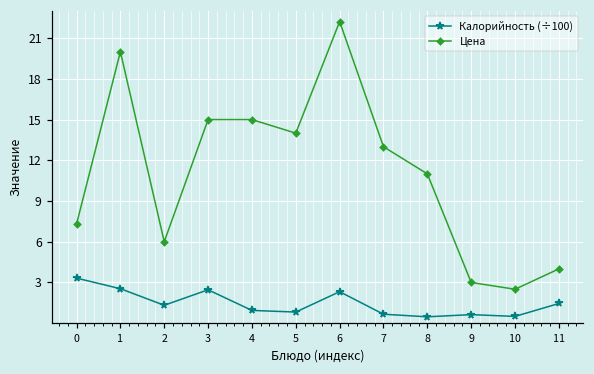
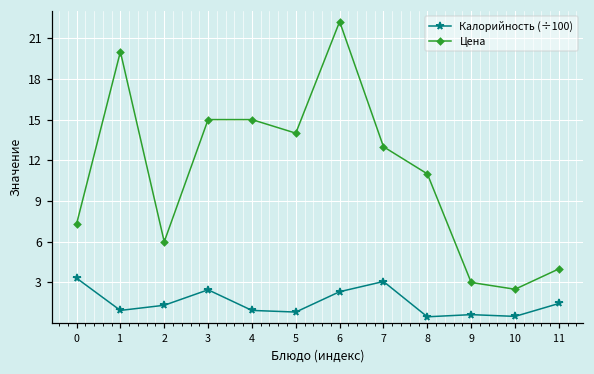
Калорийность (÷100), 1: 2.5 -> 0.9
Калорийность (÷100), 7: 0.7 -> 3.1
